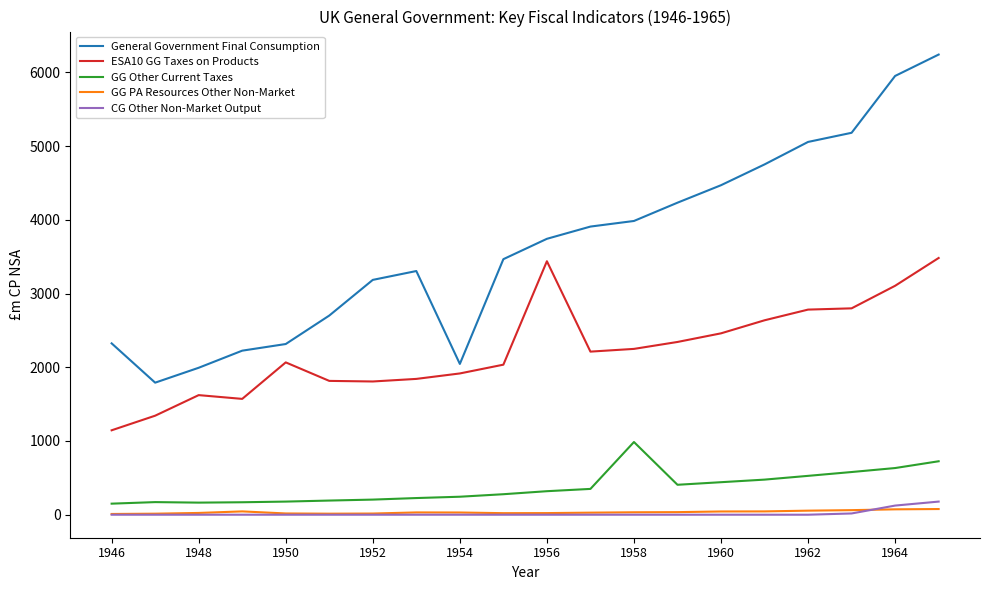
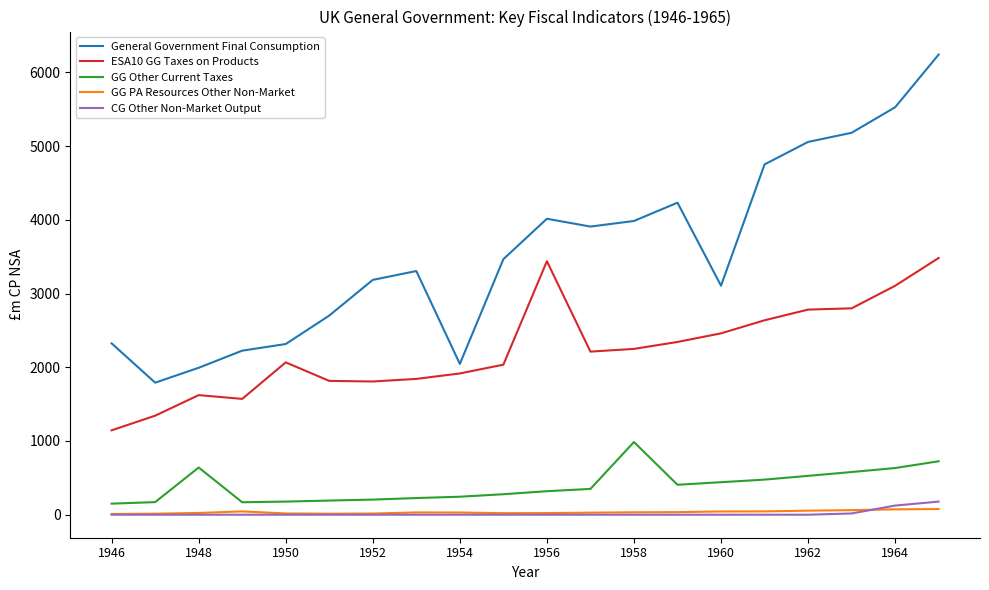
GG Other Current Taxes, 1948: 200 -> 600
General Government Final Consumption, 1956: 3700 -> 4000
General Government Final Consumption, 1960: 4500 -> 3100
General Government Final Consumption, 1964: 6000 -> 5500
